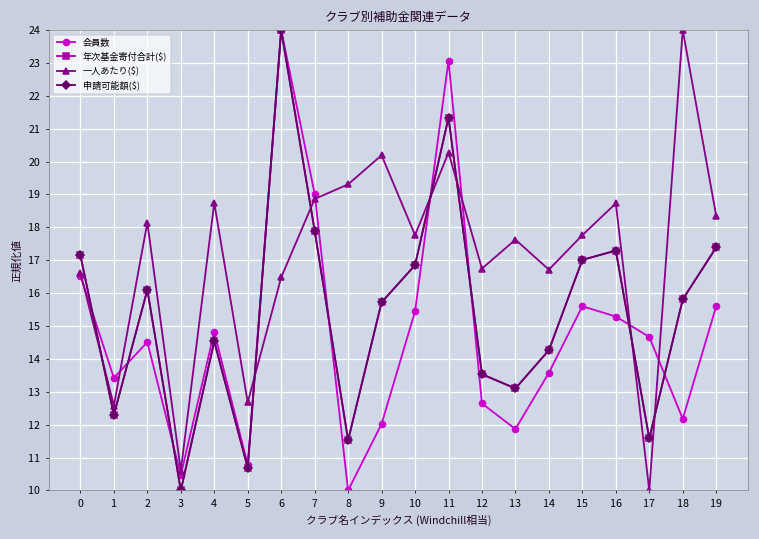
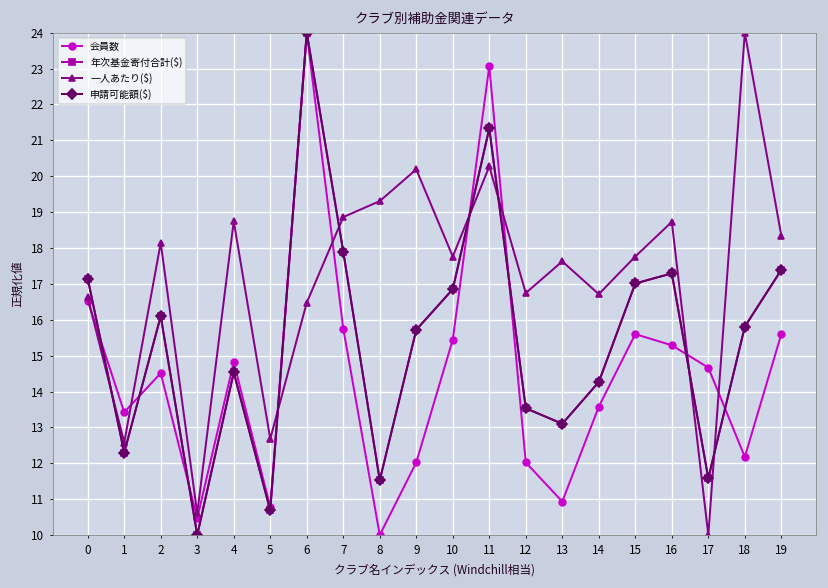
会員数, 7: 19.0 -> 15.8
会員数, 12: 12.6 -> 12.0
会員数, 13: 11.9 -> 10.9
